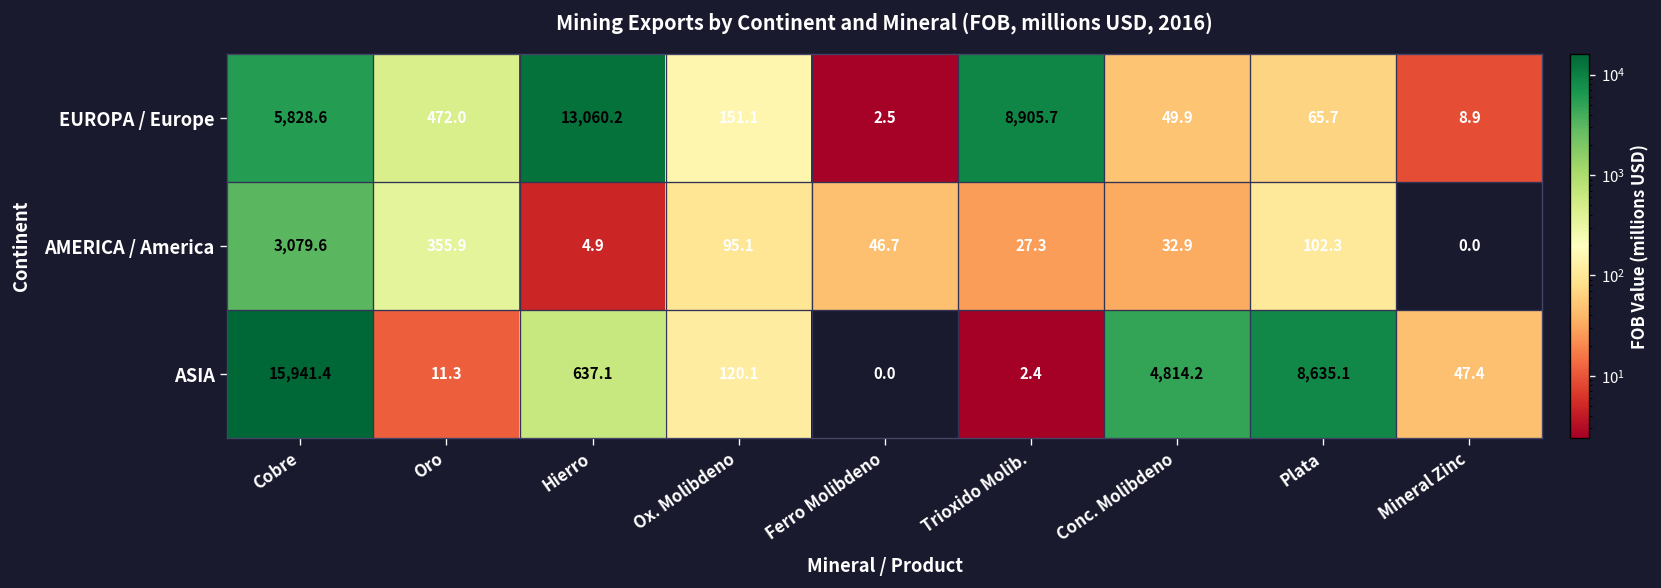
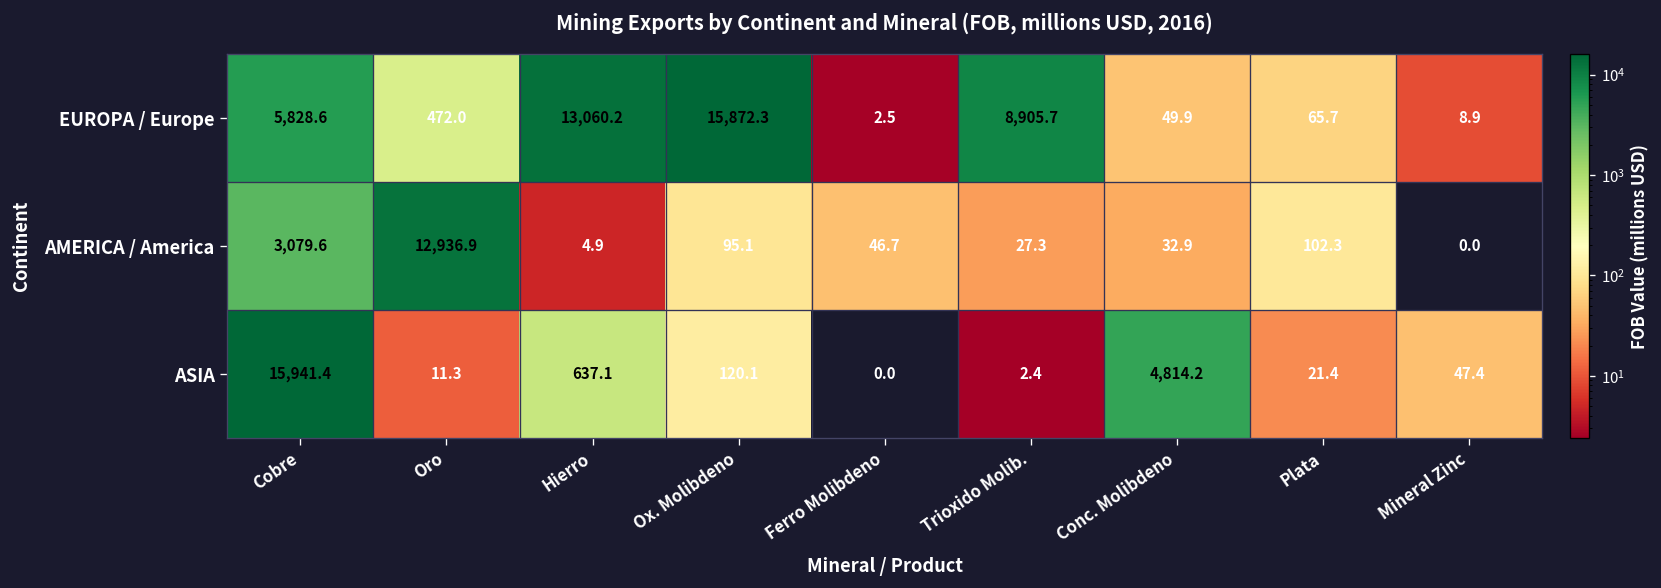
EUROPA / Europe, Ox. Molibdeno: 151.1 -> 15,872.3
AMERICA / America, Oro: 355.9 -> 12,936.9
ASIA, Plata: 8,635.1 -> 21.4
